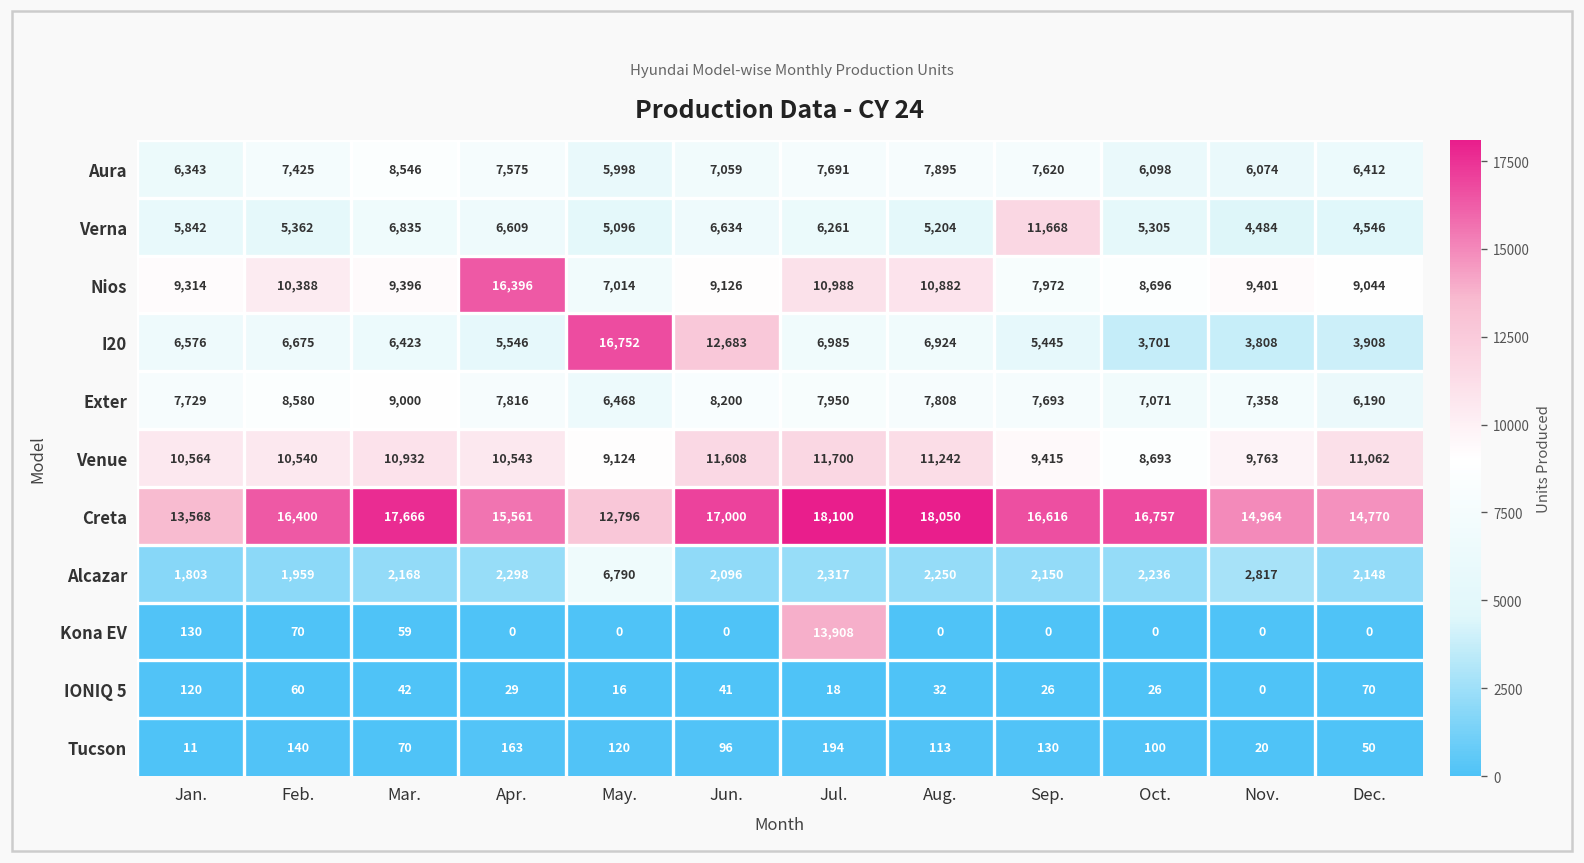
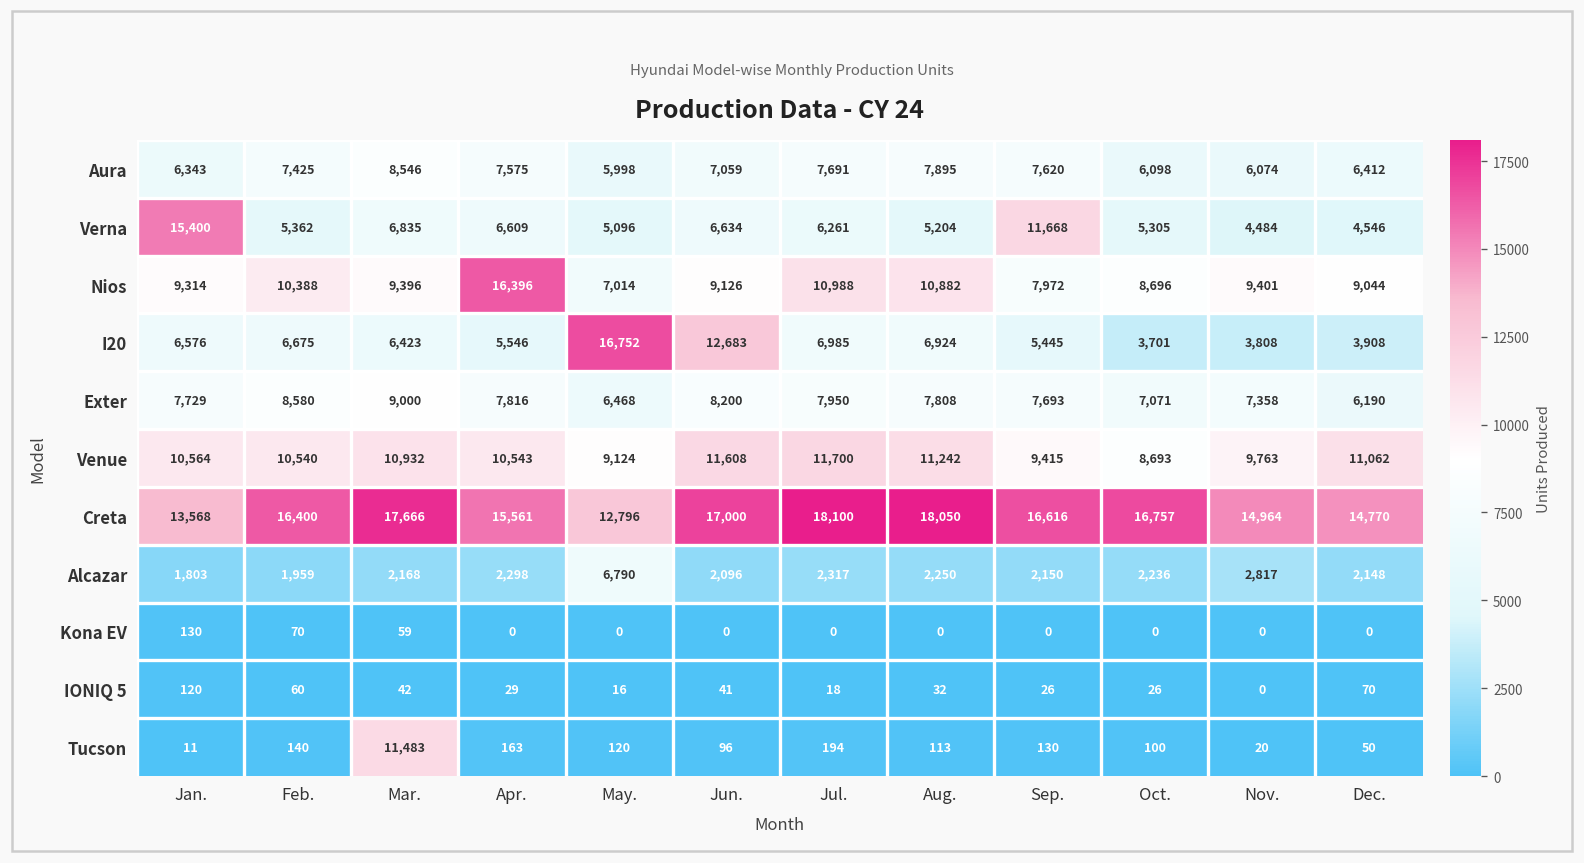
Verna, Jan.: 5,842 -> 15,400
Kona EV, Jul.: 13,908 -> 0
Tucson, Mar.: 70 -> 11,483
